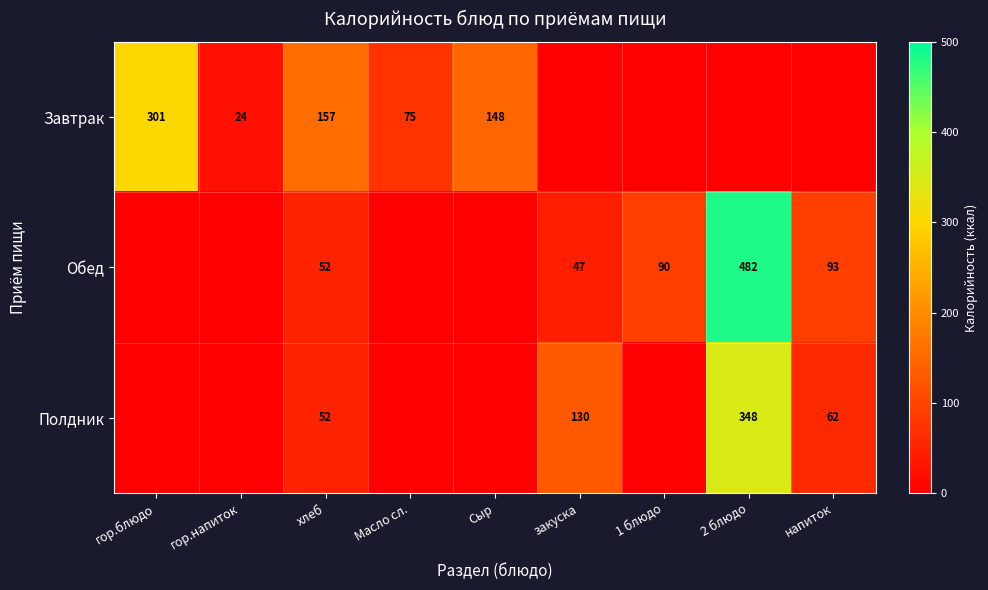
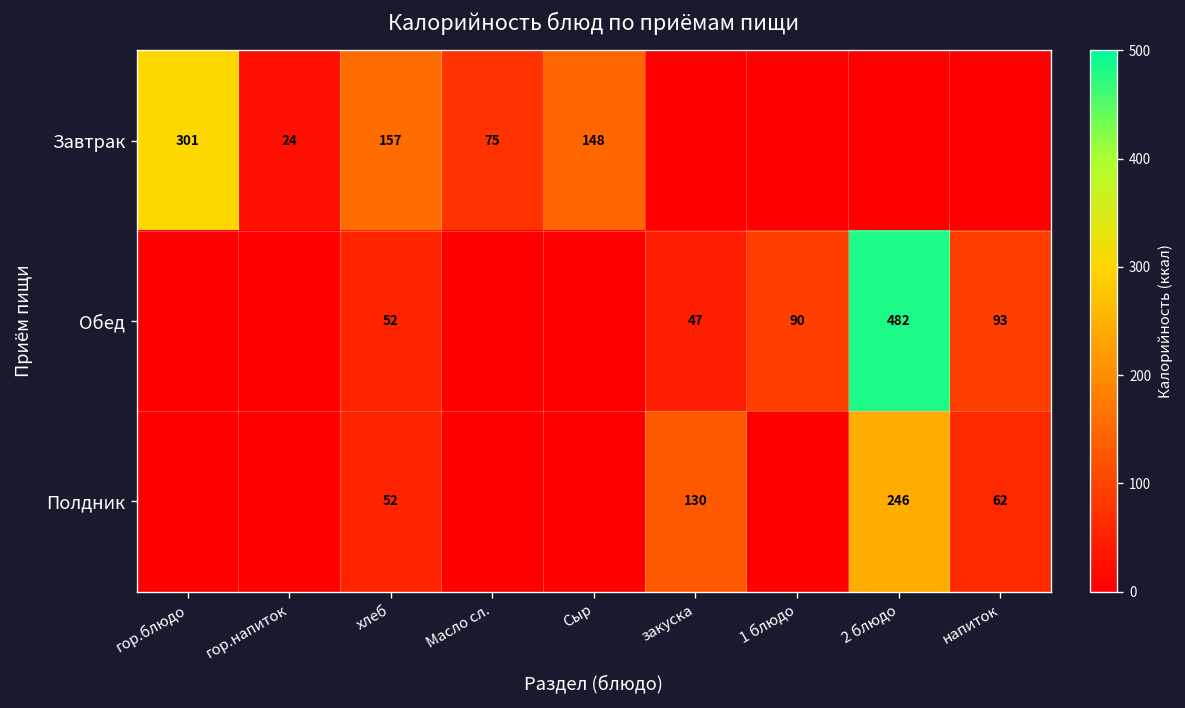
Полдник, 2 блюдо: 348 -> 246
